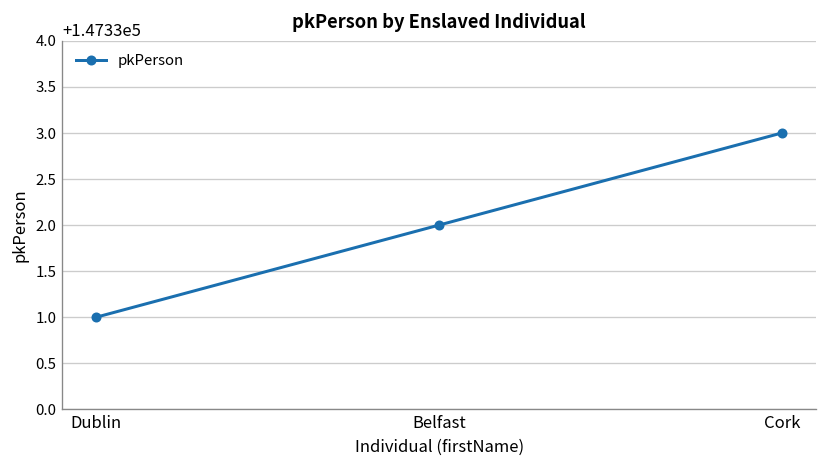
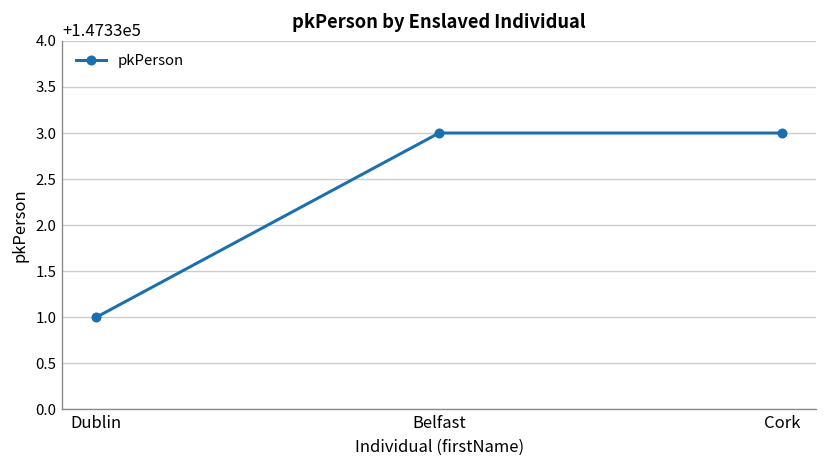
Belfast: 147332 -> 147333
